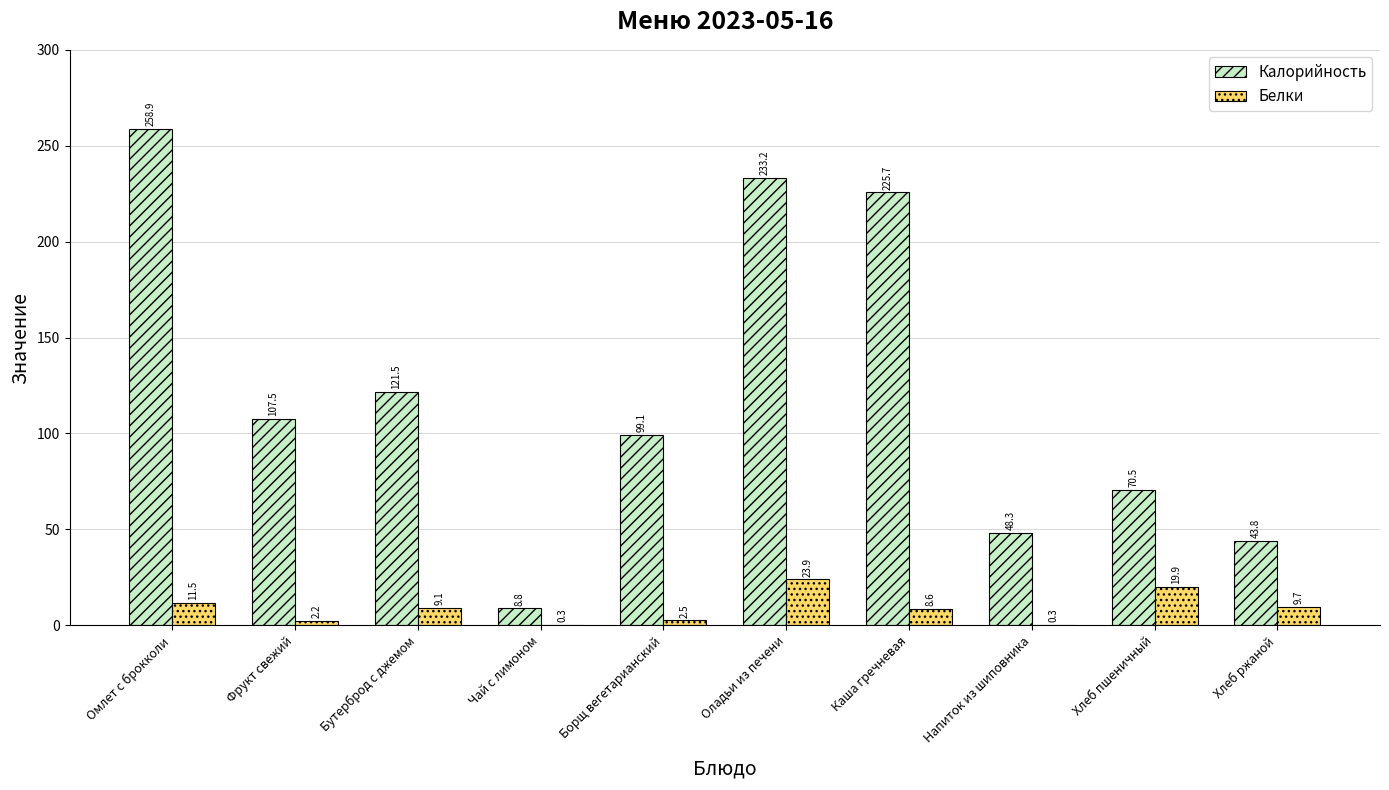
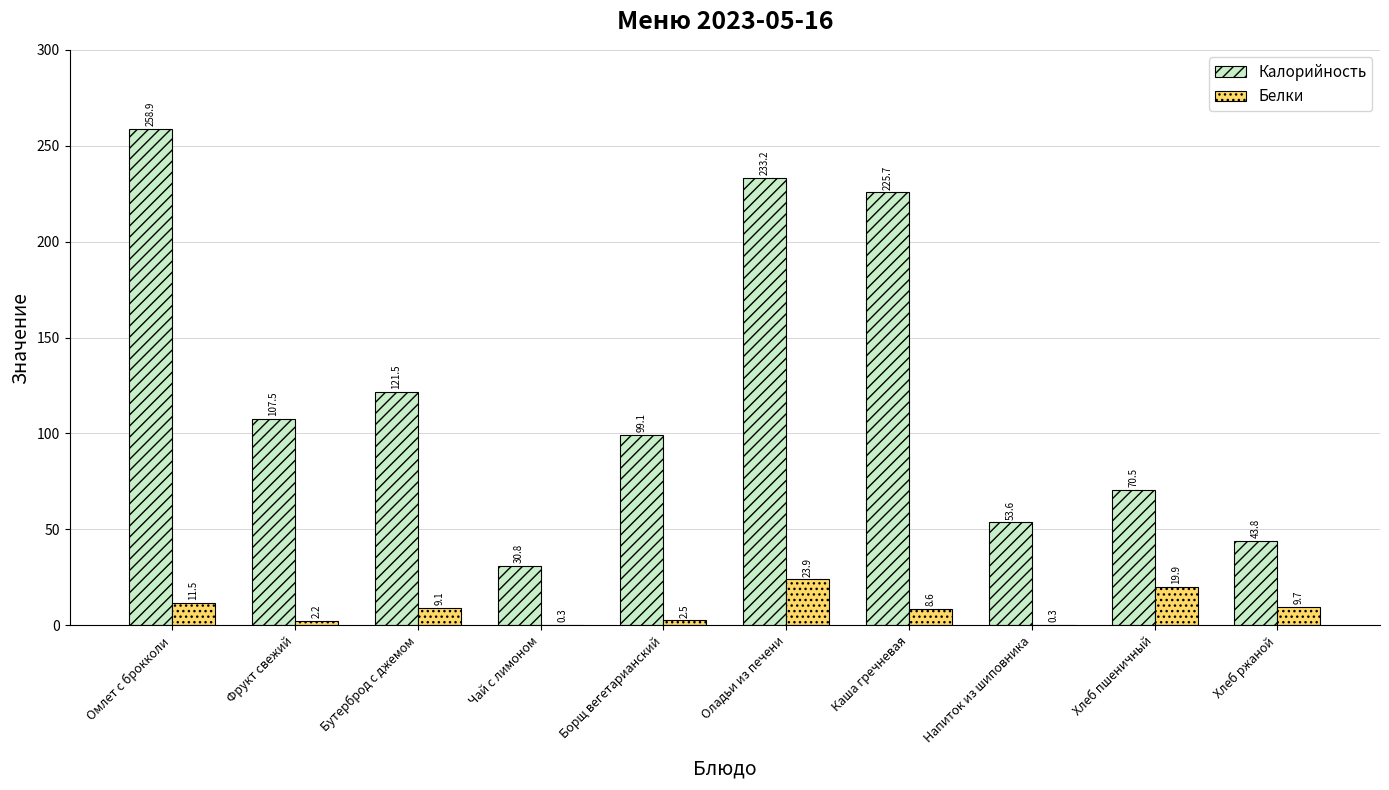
Калорийность, Чай с лимоном: 8.8 -> 30.8
Калорийность, Напиток из шиповника: 48.3 -> 53.6
